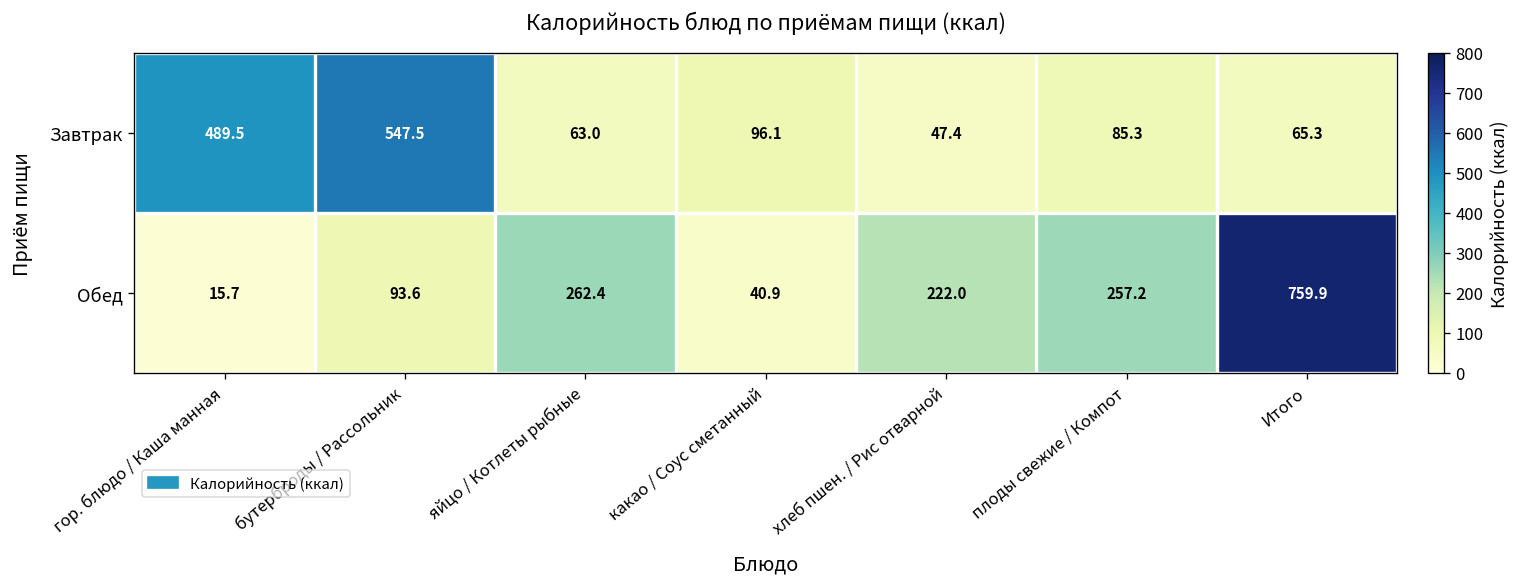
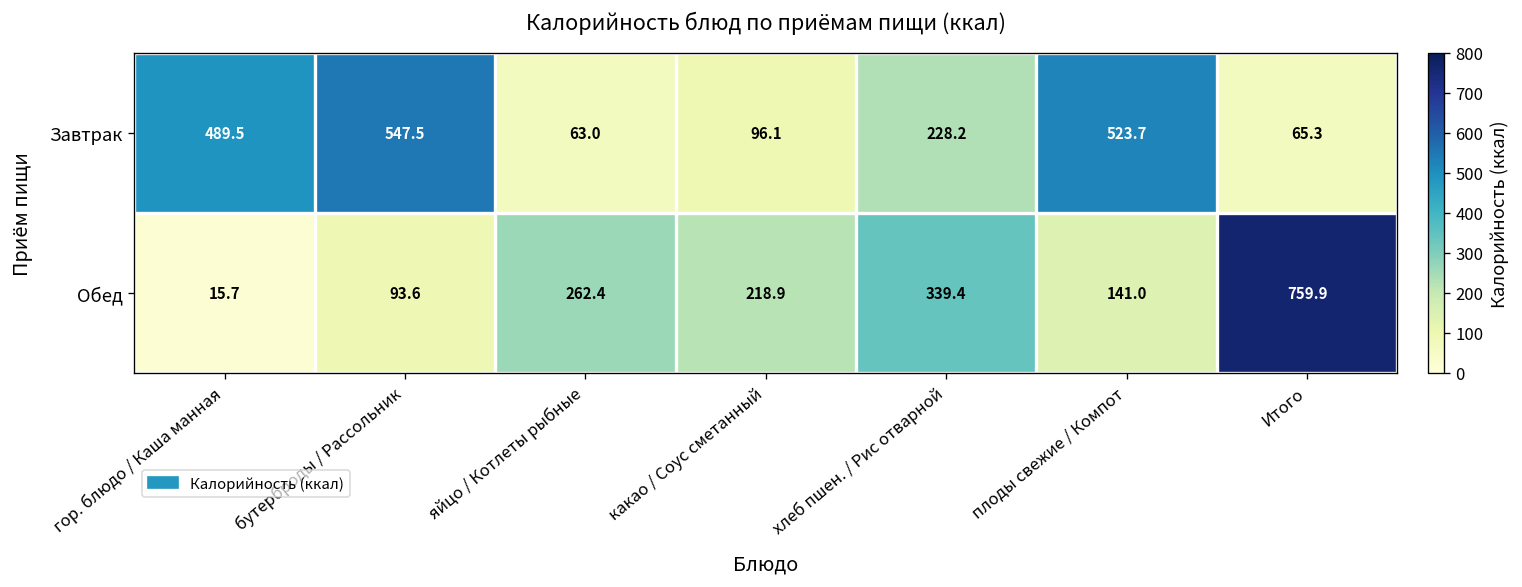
Завтрак, хлеб пшен. / Рис отварной: 47.4 -> 228.2
Завтрак, плоды свежие / Компот: 85.3 -> 523.7
Обед, какао / Соус сметанный: 40.9 -> 218.9
Обед, хлеб пшен. / Рис отварной: 222.0 -> 339.4
Обед, плоды свежие / Компот: 257.2 -> 141.0
